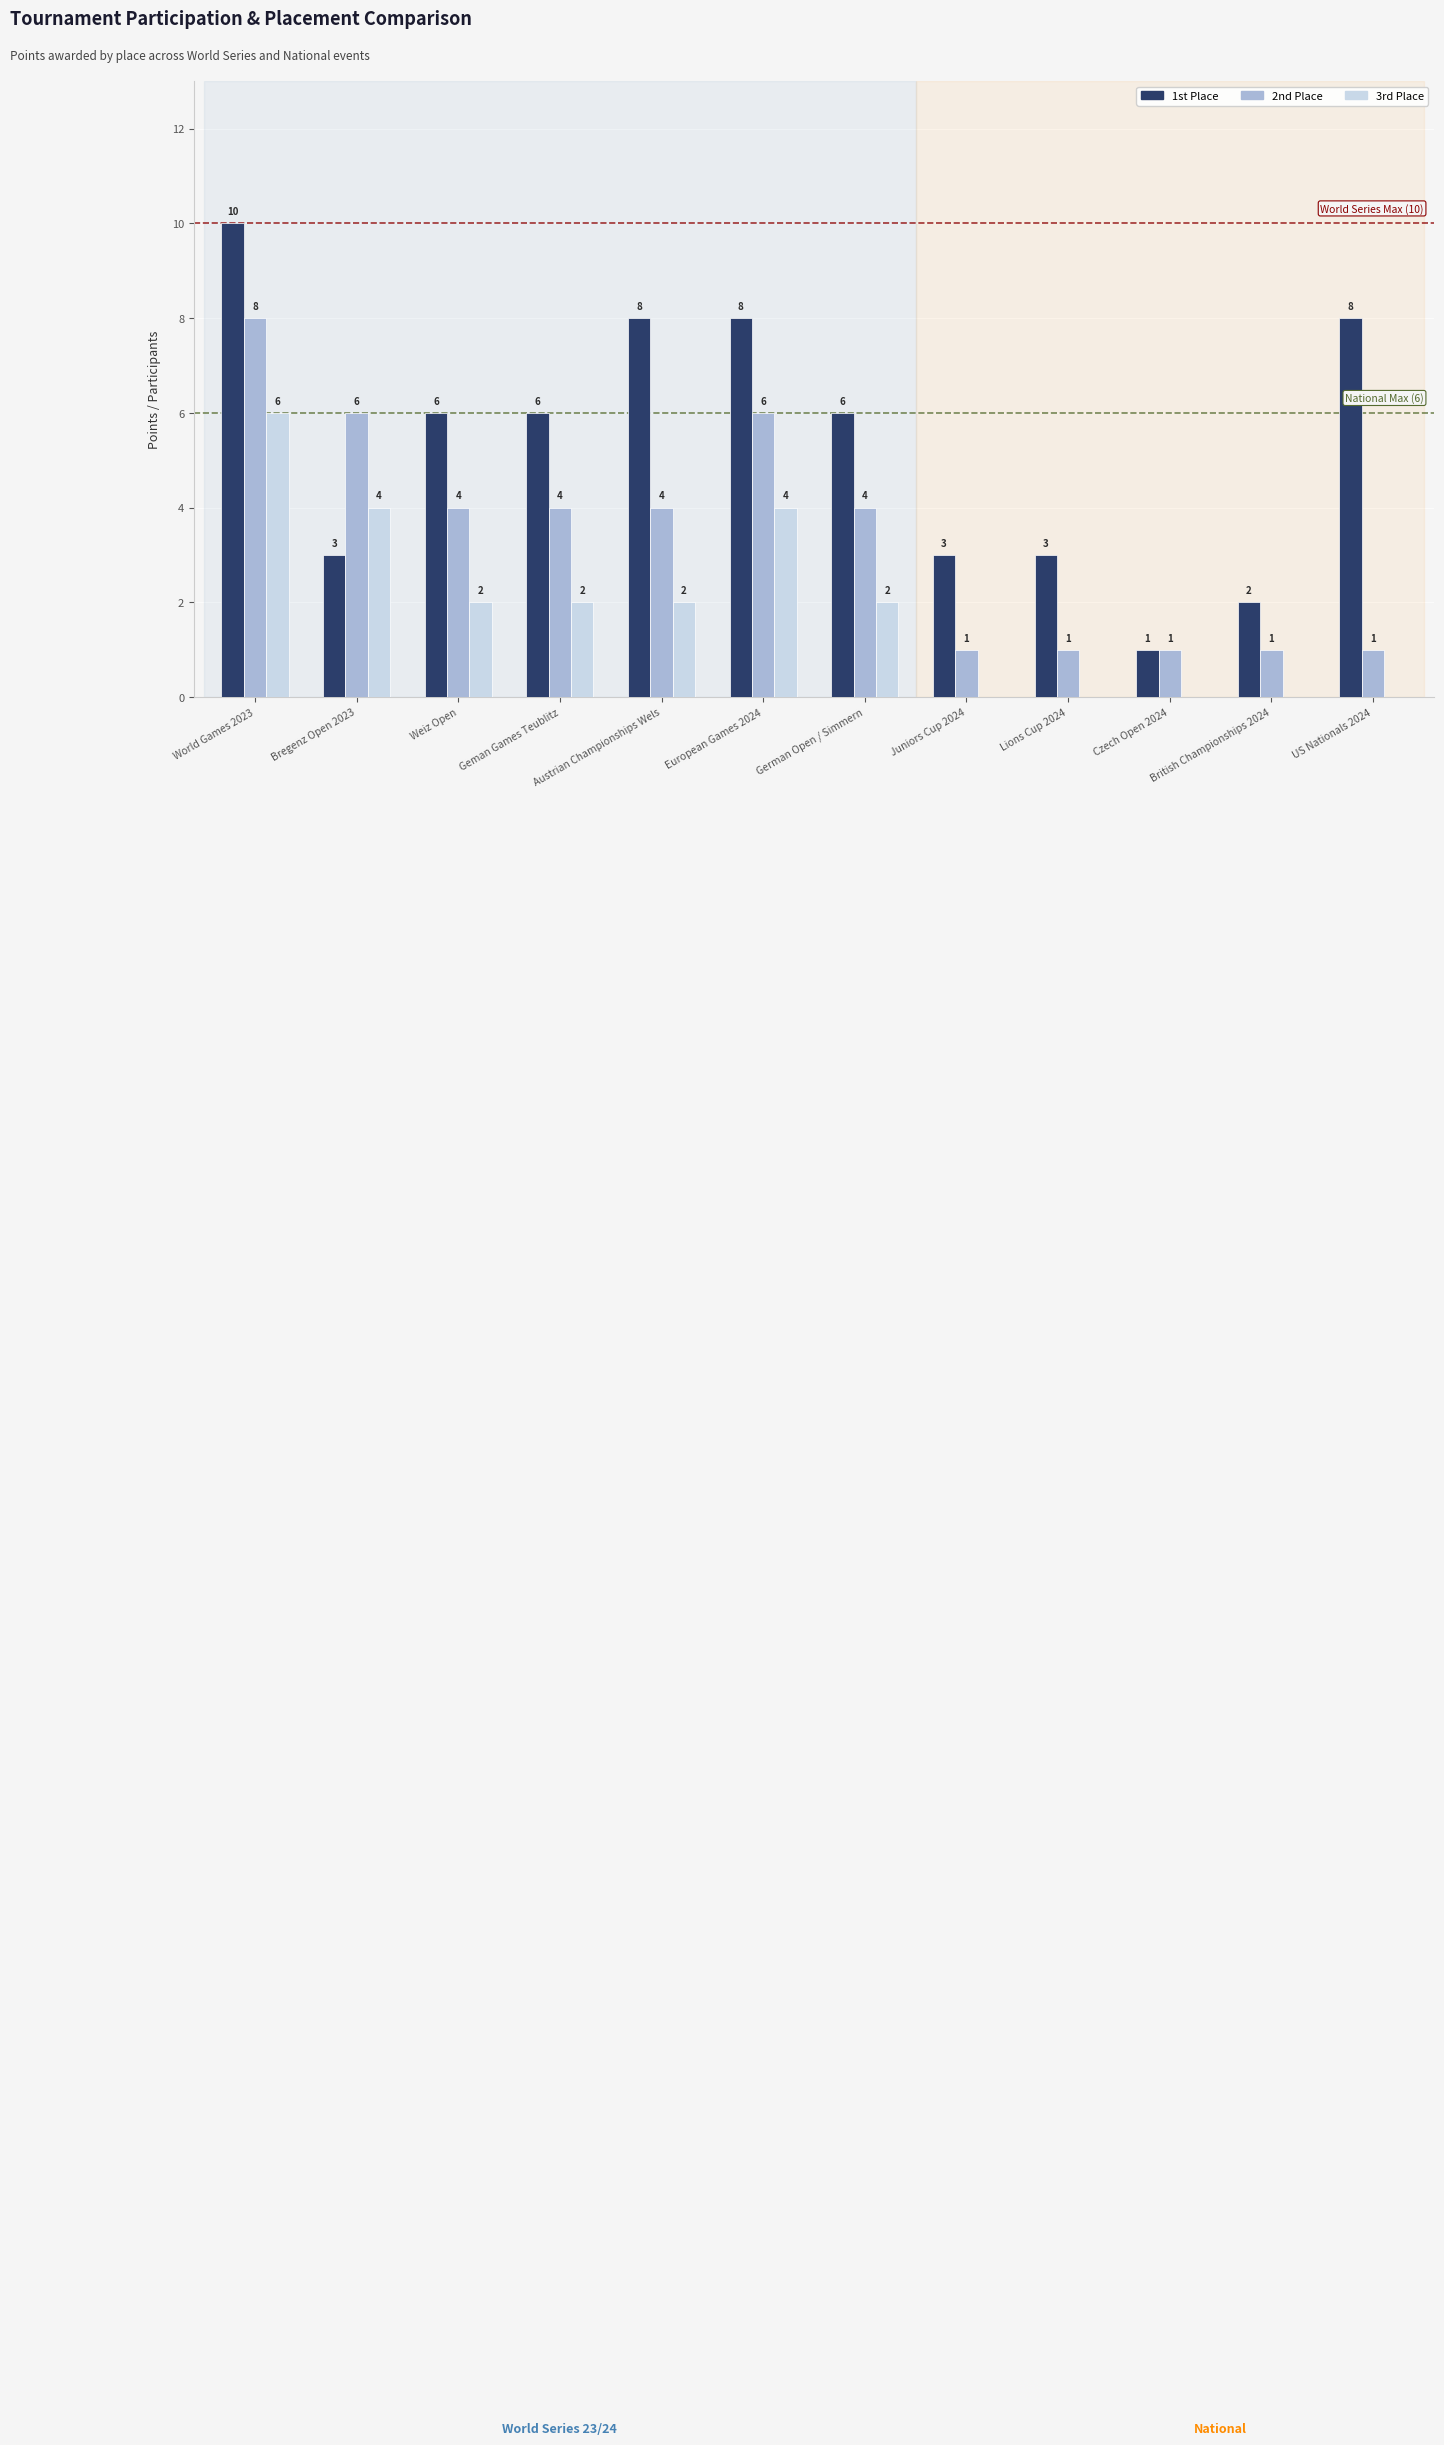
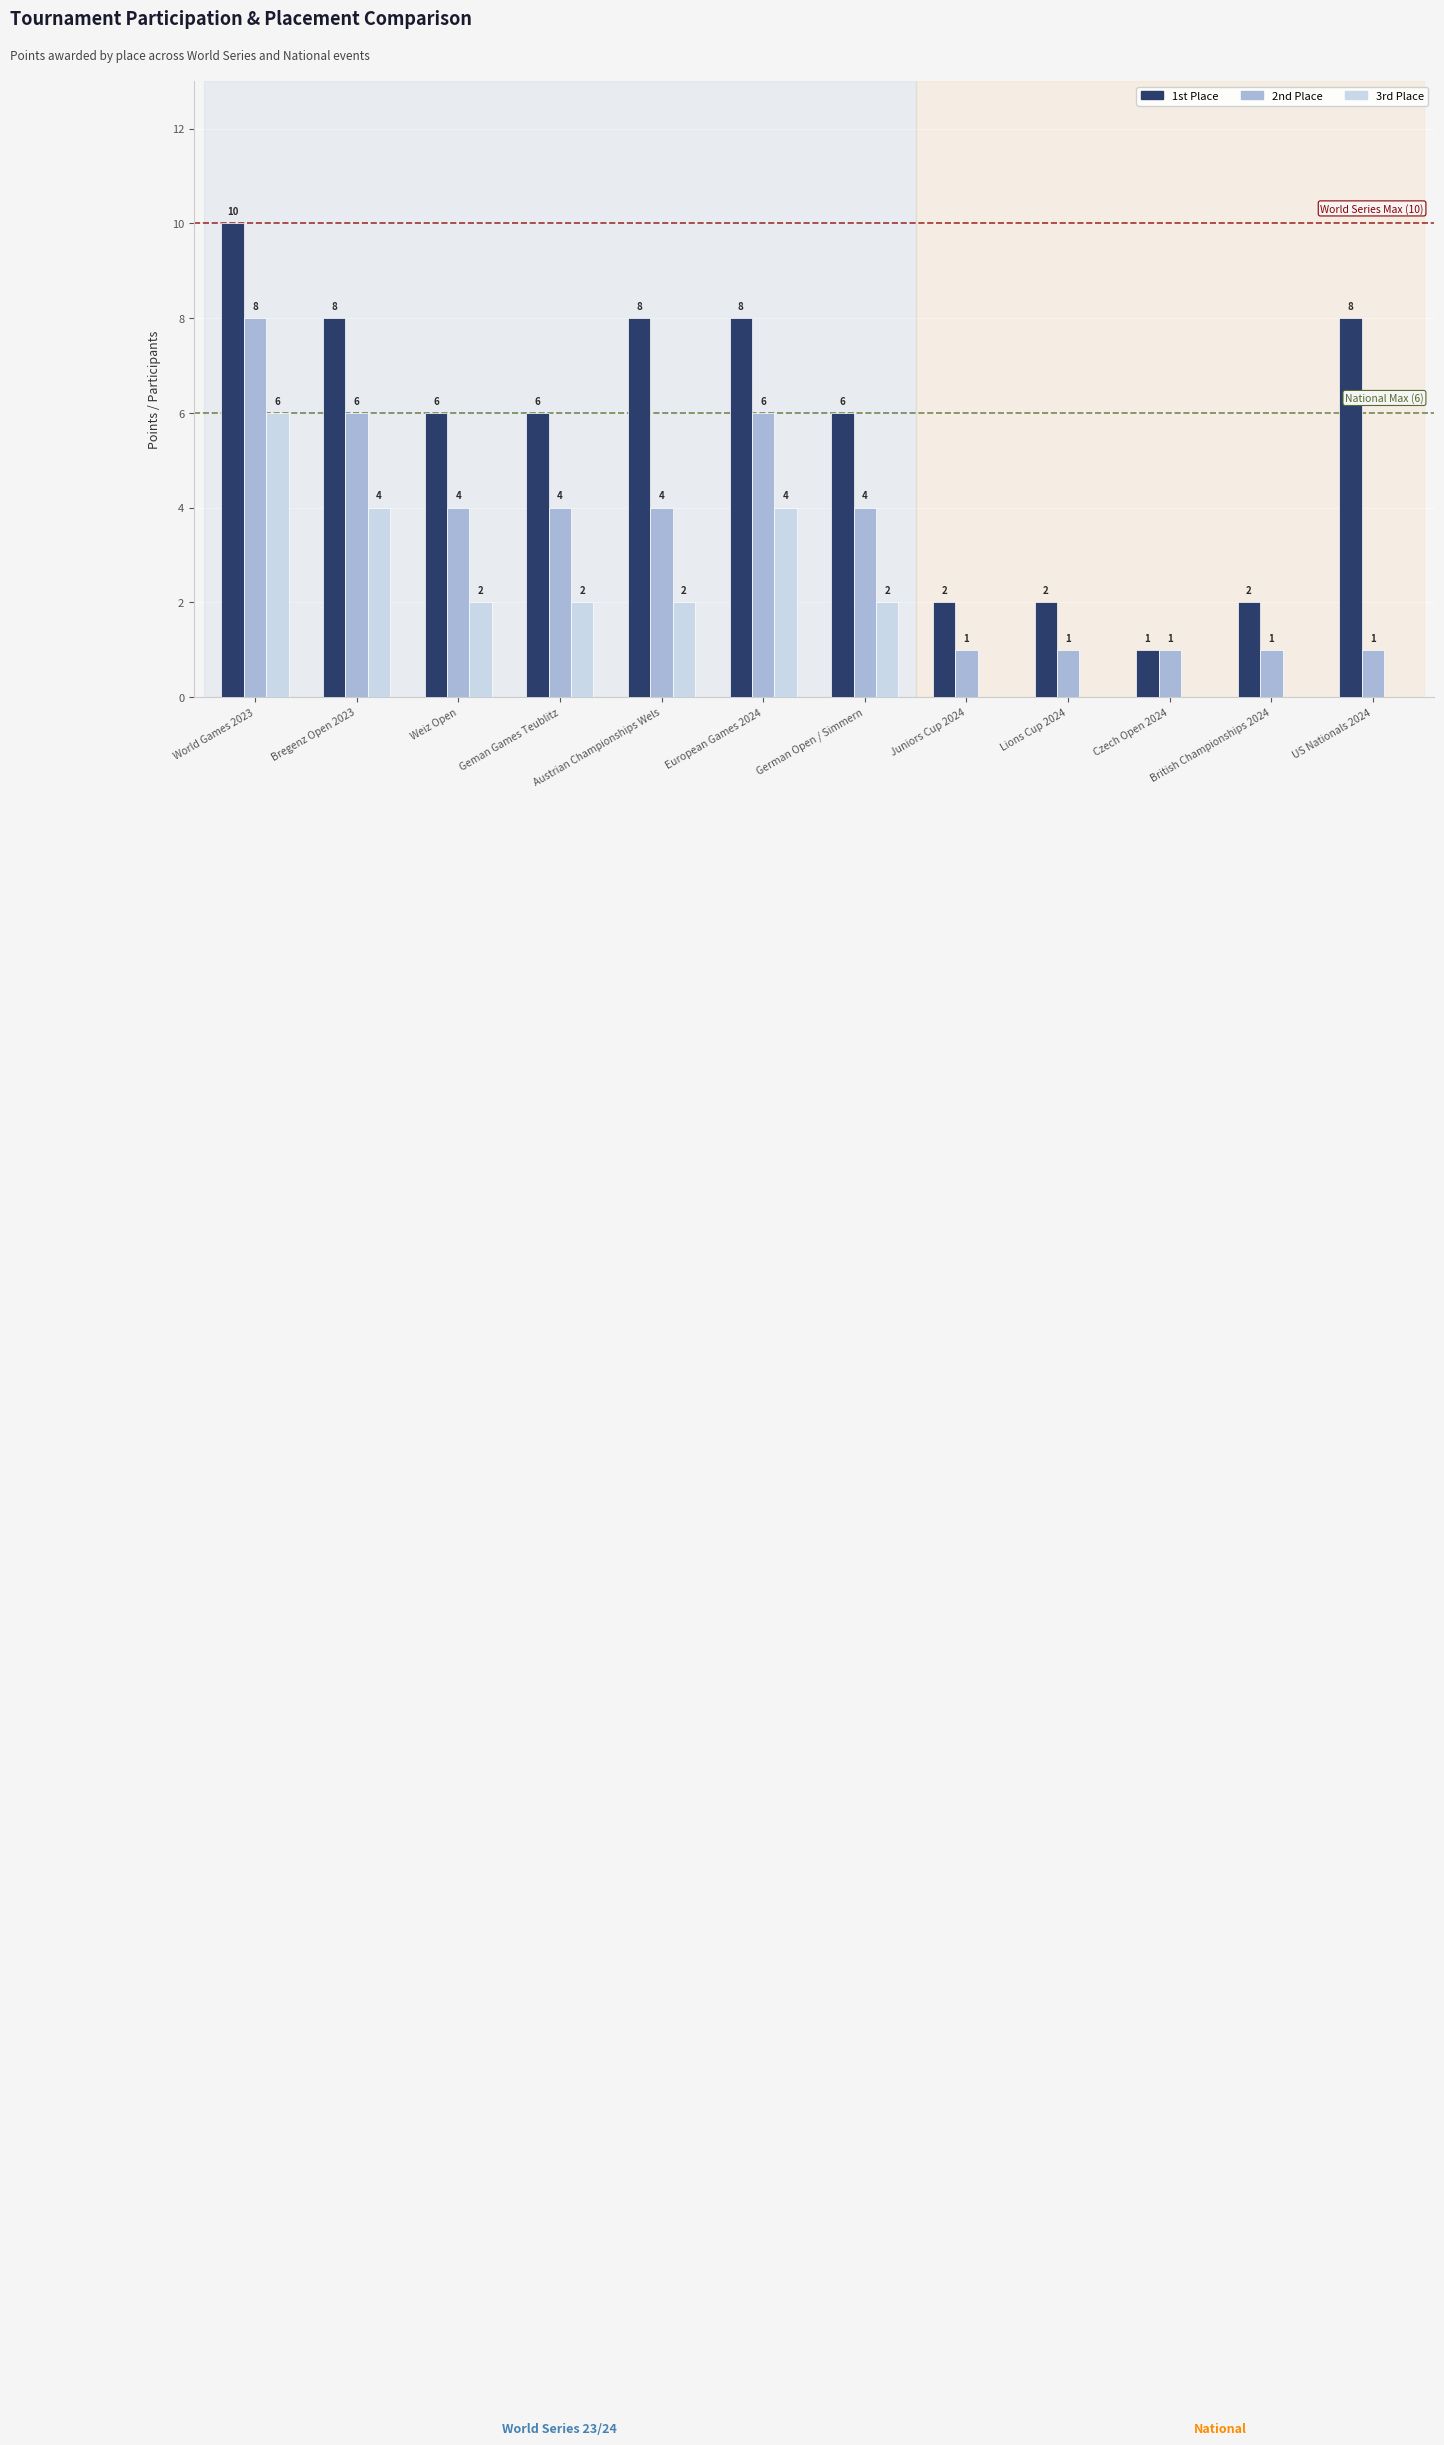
1st Place, Bregenz Open 2023: 3 -> 8
1st Place, Juniors Cup 2024: 3 -> 2
1st Place, Lions Cup 2024: 3 -> 2
